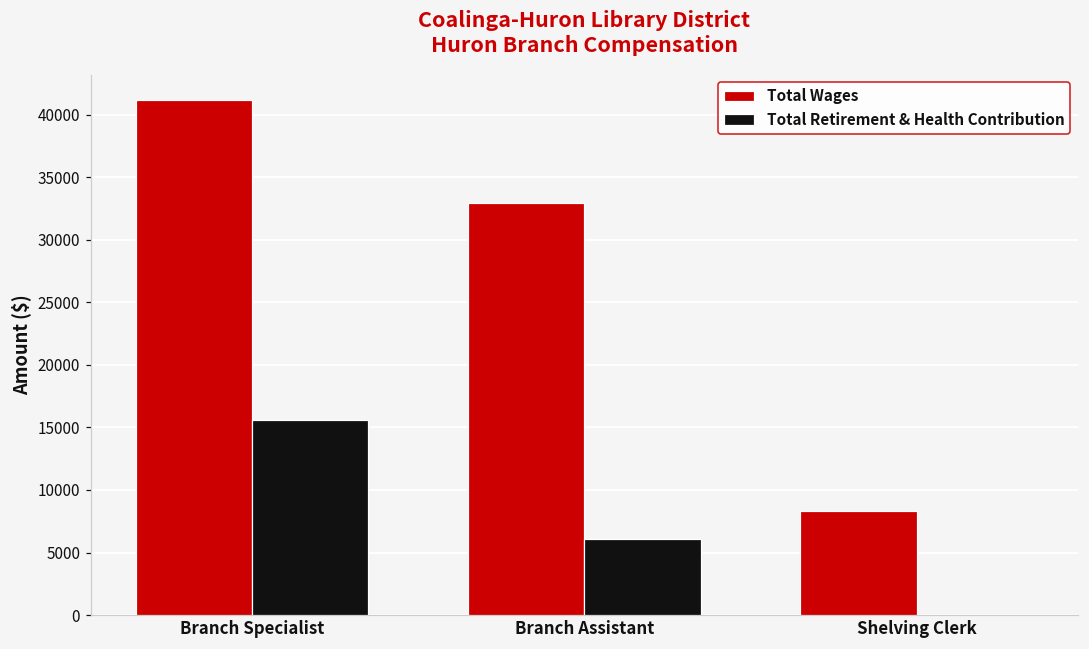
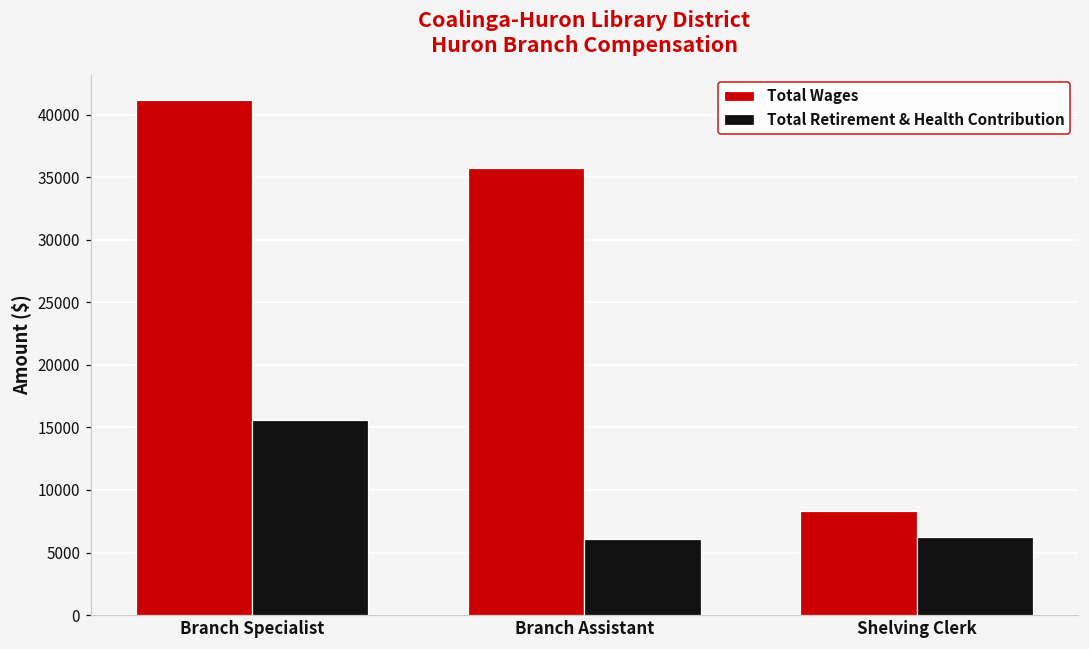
Total Wages, Branch Assistant: 32900 -> 35700
Total Retirement & Health Contribution, Shelving Clerk: 0 -> 6200
